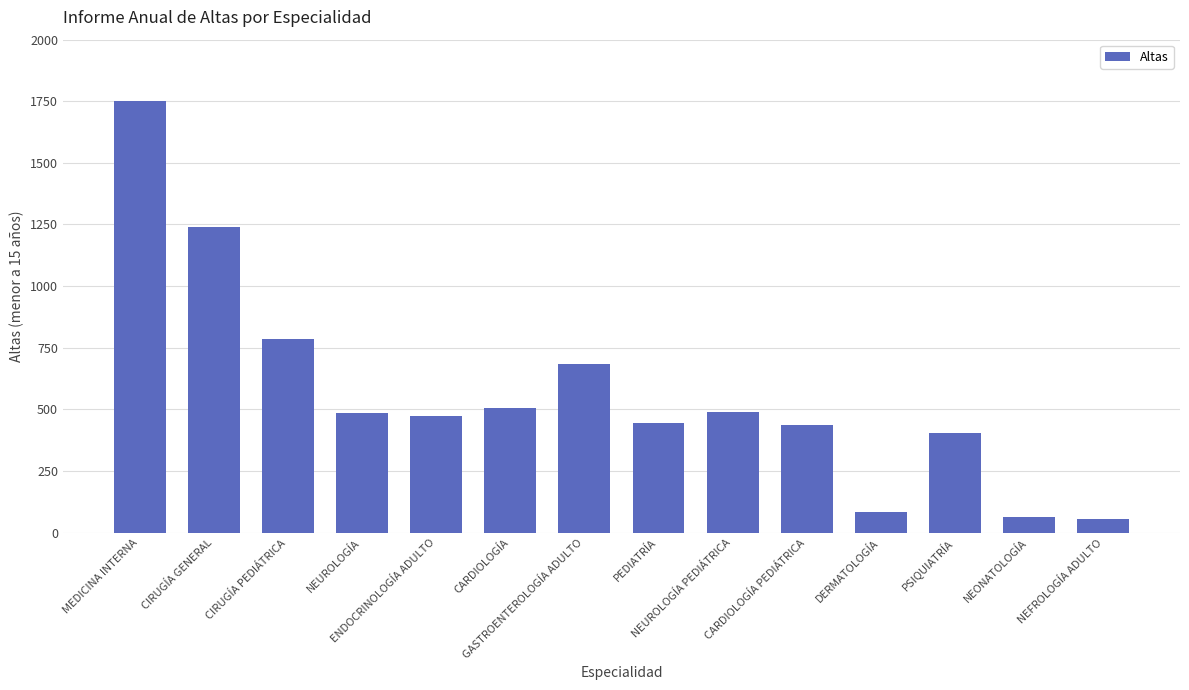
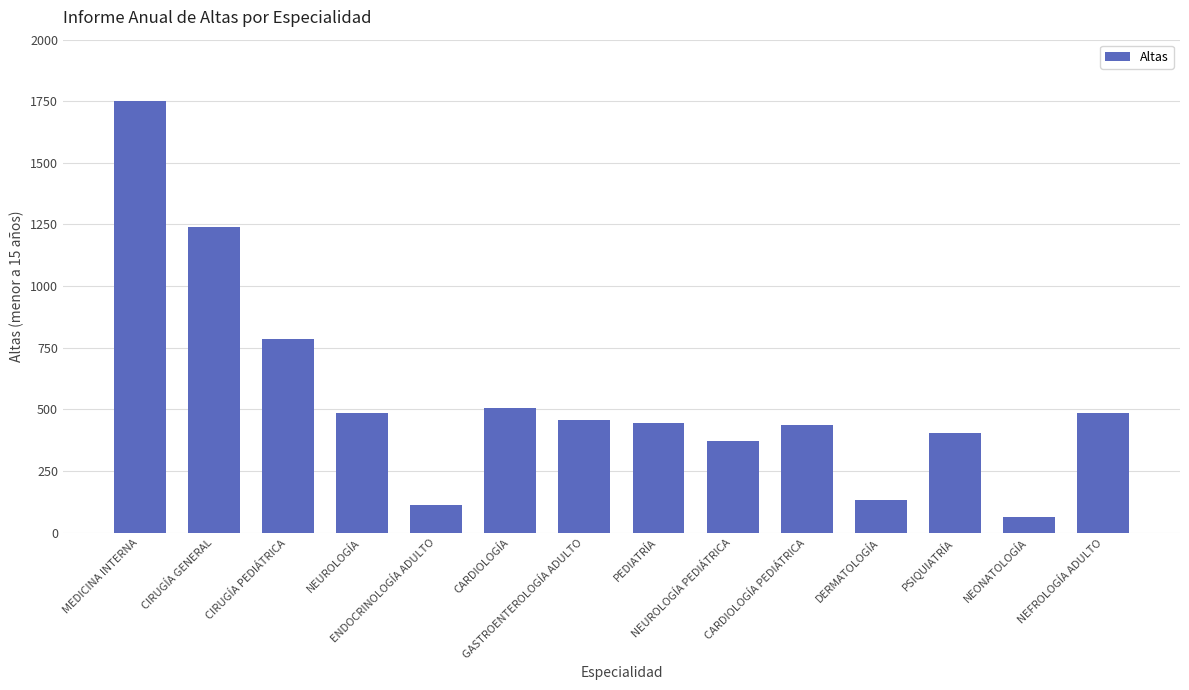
ENDOCRINOLOGÍA ADULTO: 470 -> 110
GASTROENTEROLOGÍA ADULTO: 680 -> 460
NEUROLOGÍA PEDIÁTRICA: 490 -> 370
DERMATOLOGÍA: 90 -> 130
NEFROLOGÍA ADULTO: 60 -> 480
